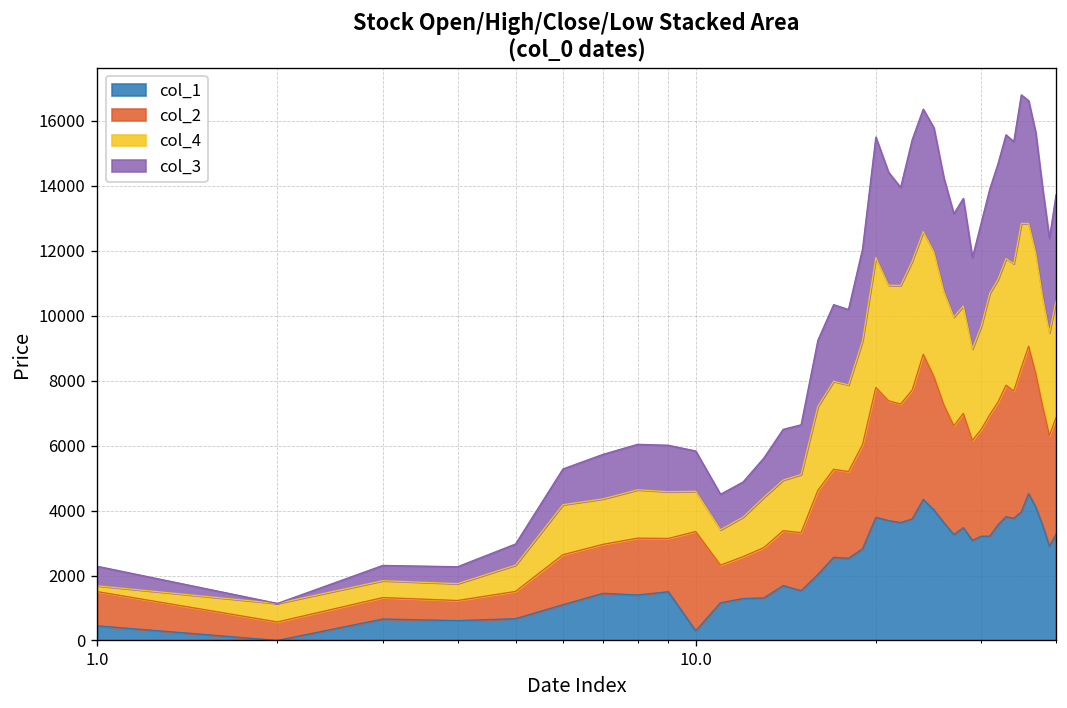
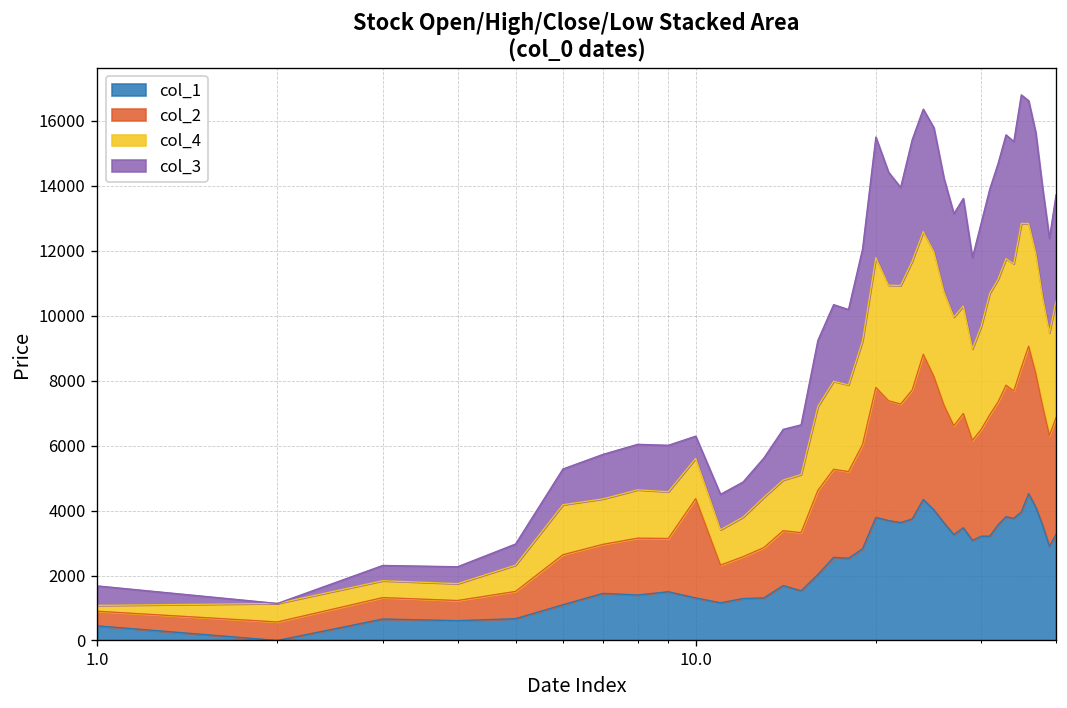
col_2, 1.0: 1100 -> 500
col_1, 10.0: 300 -> 1300
col_3, 10.0: 1200 -> 700
